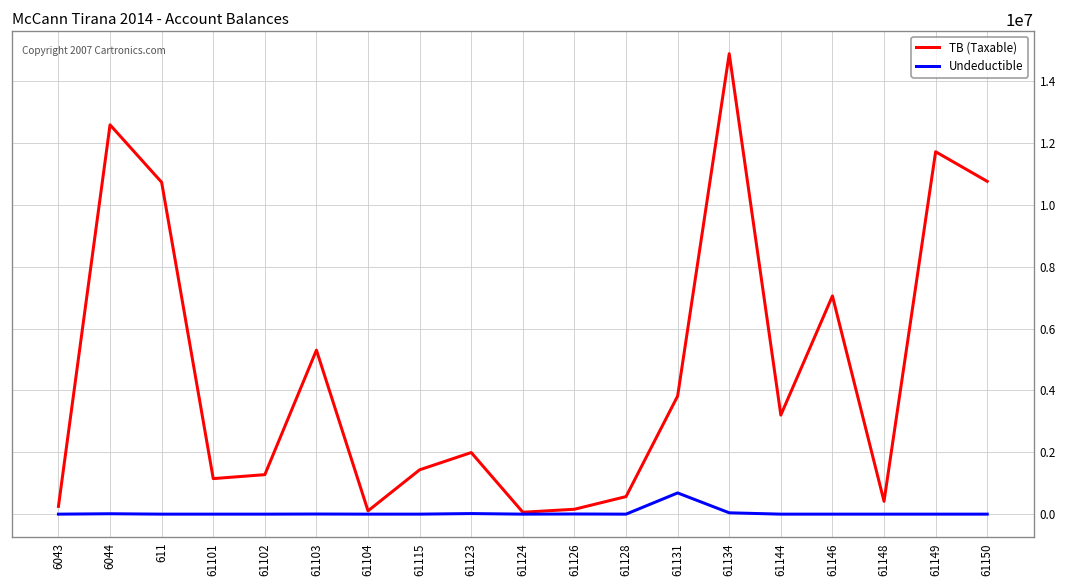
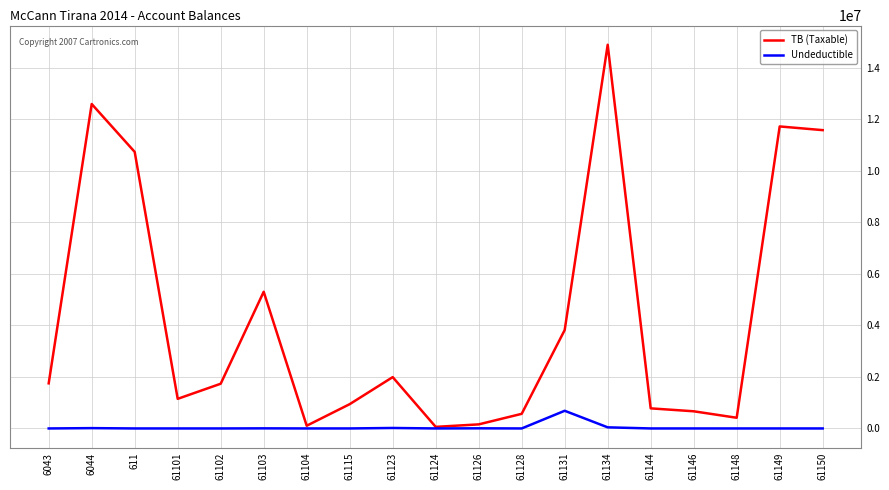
TB (Taxable), 6043: 300000 -> 1800000
TB (Taxable), 61102: 1300000 -> 1700000
TB (Taxable), 61115: 1400000 -> 900000
TB (Taxable), 61144: 3200000 -> 800000
TB (Taxable), 61146: 7100000 -> 700000
TB (Taxable), 61150: 10800000 -> 11600000
